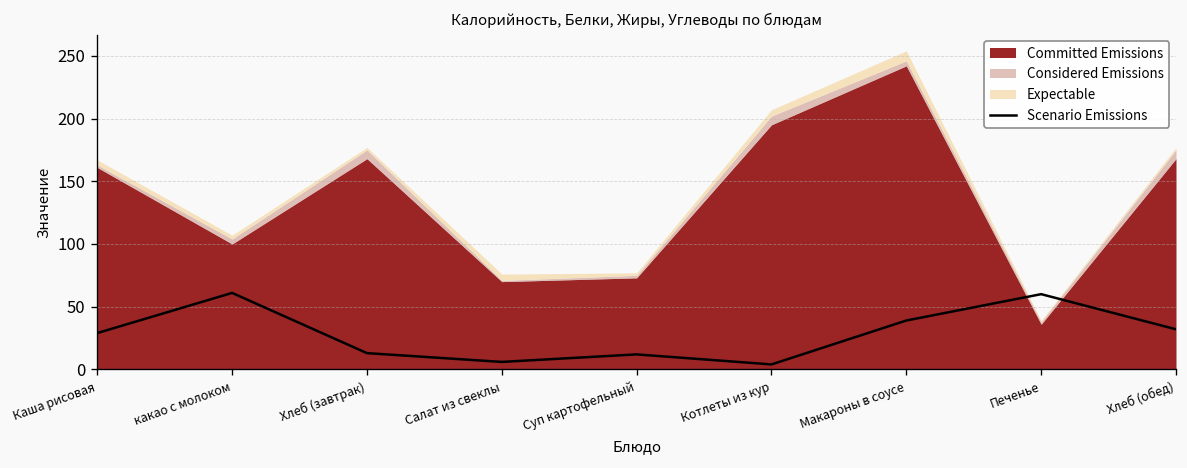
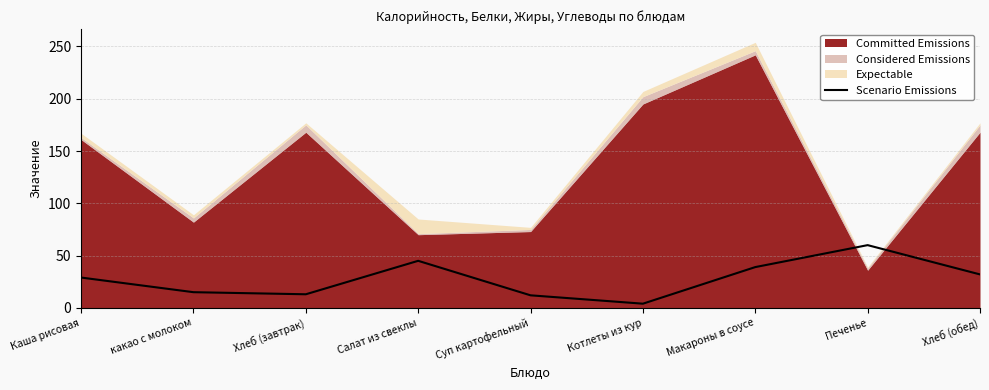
Scenario Emissions, какао с молоком: 61 -> 15
Committed Emissions, какао с молоком: 100 -> 82
Scenario Emissions, Салат из свеклы: 6 -> 45
Expectable, Салат из свеклы: 5 -> 14
